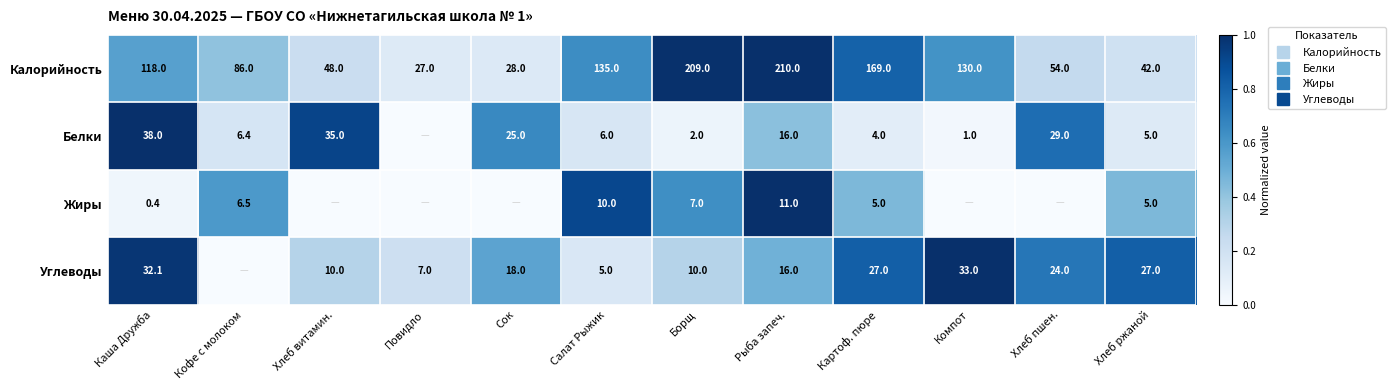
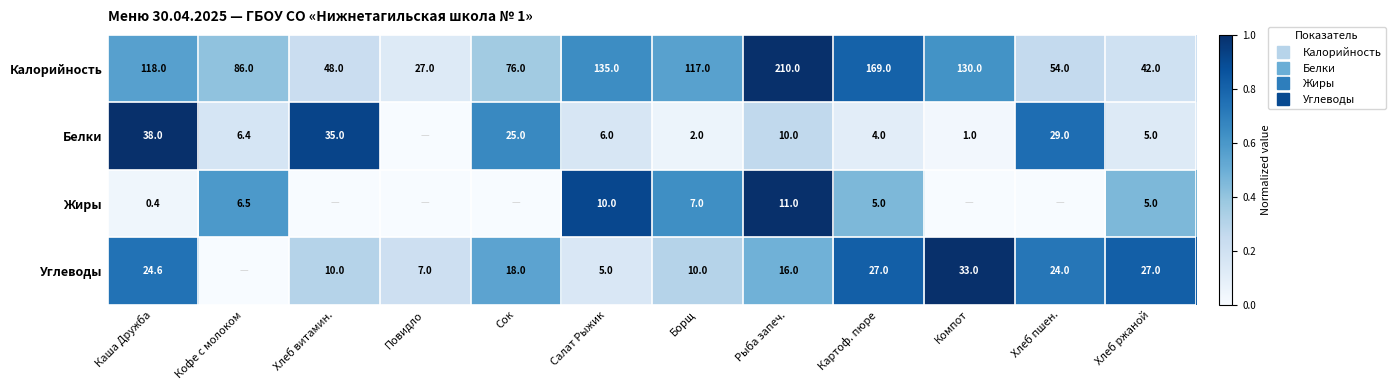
Калорийность, Сок: 28.0 -> 76.0
Калорийность, Борщ: 209.0 -> 117.0
Белки, Рыба запеч.: 16.0 -> 10.0
Углеводы, Каша Дружба: 32.1 -> 24.6
